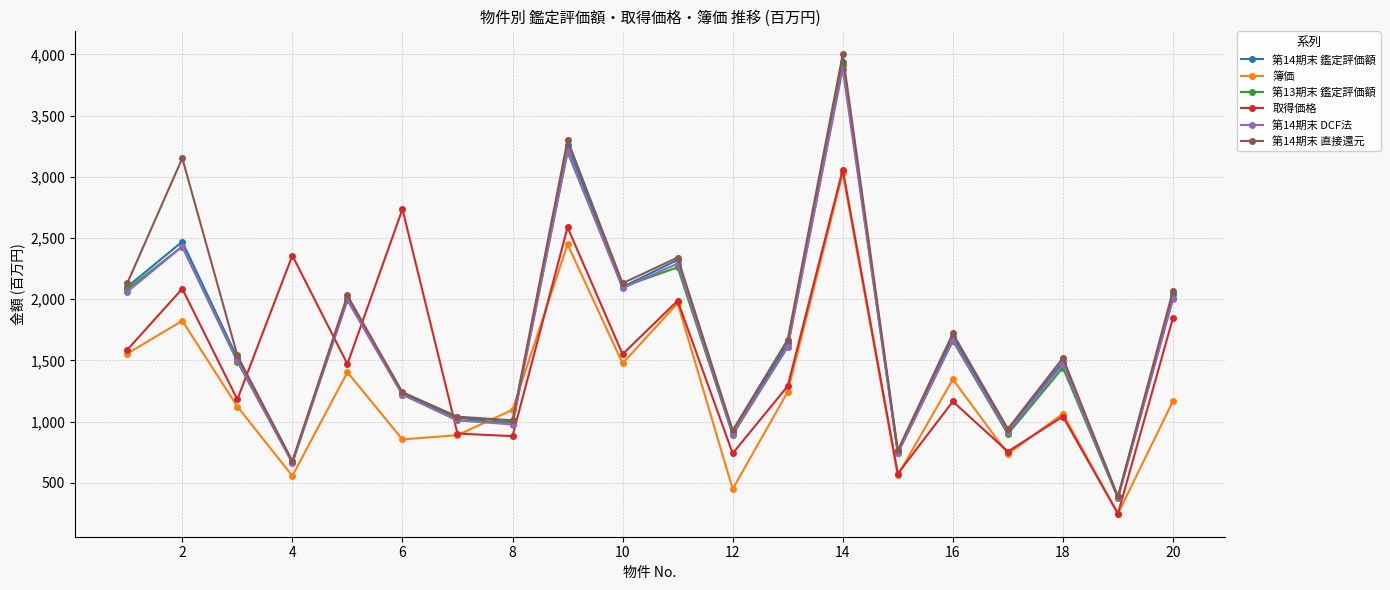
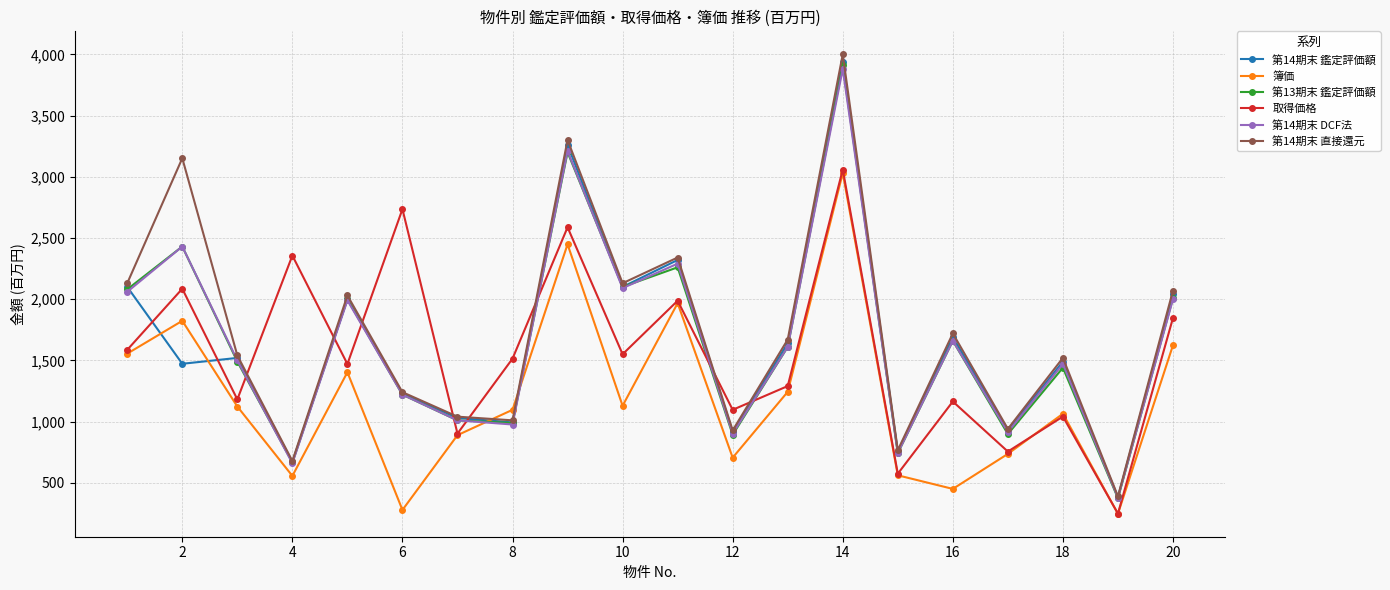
第14期末 鑑定評価額, 2: 2,470 -> 1,470
簿価, 6: 850 -> 280
取得価格, 8: 880 -> 1,510
簿価, 10: 1,480 -> 1,130
簿価, 12: 450 -> 710
取得価格, 12: 740 -> 1,100
簿価, 16: 1,350 -> 450
簿価, 20: 1,170 -> 1,620
